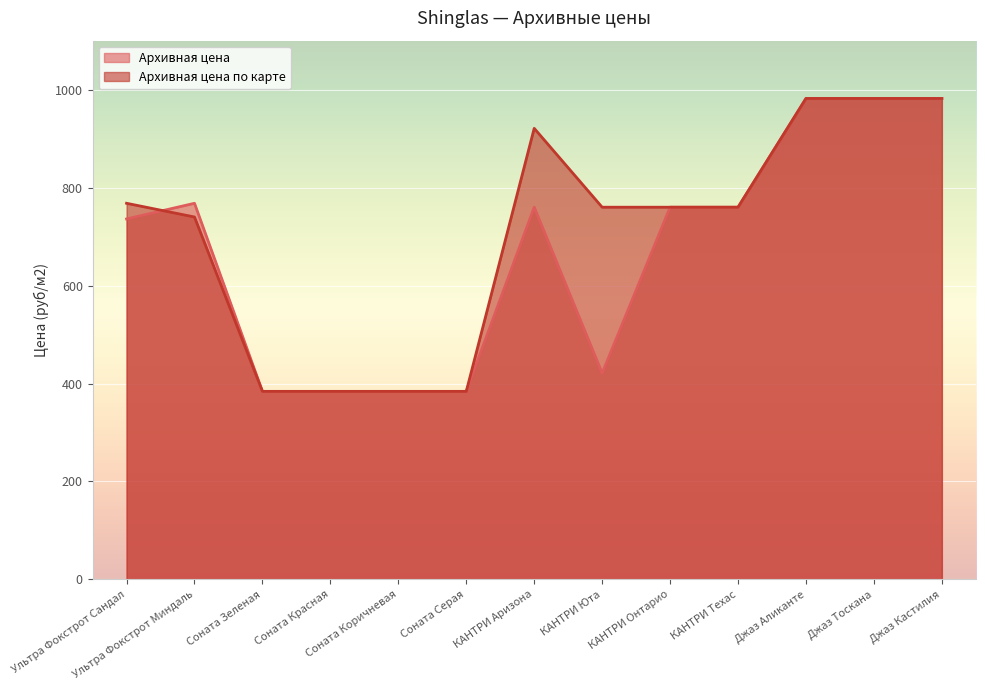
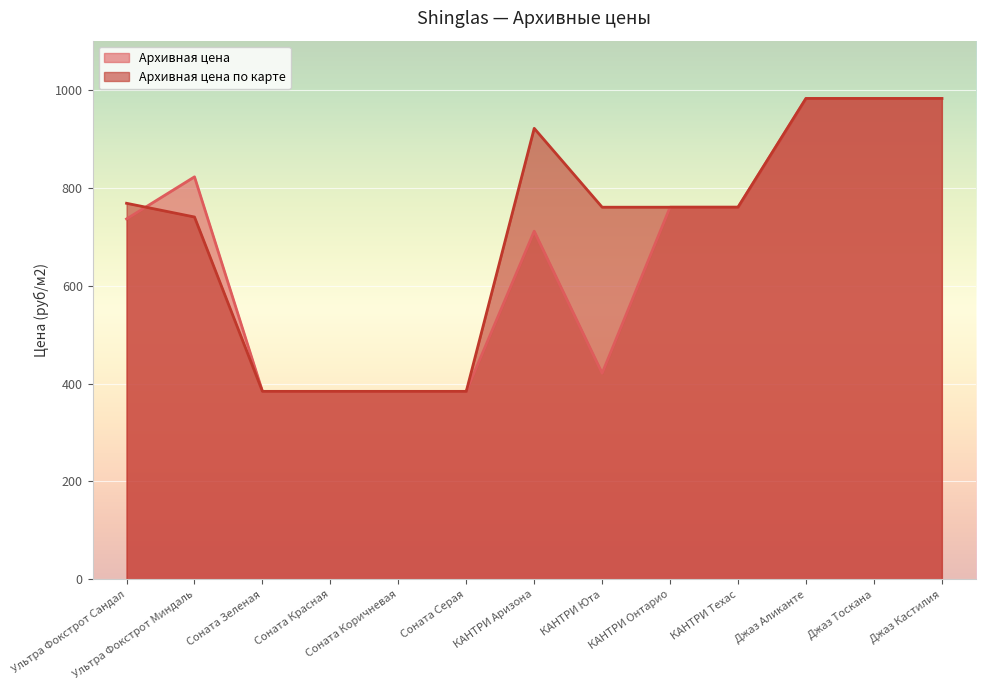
Архивная цена, Ультра Фокстрот Миндаль: 770 -> 820
Архивная цена, КАНТРИ Аризона: 760 -> 710
